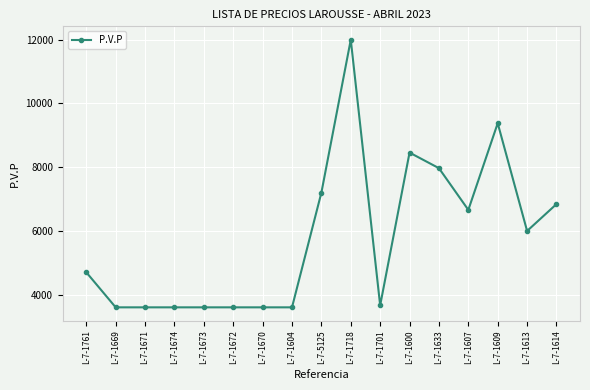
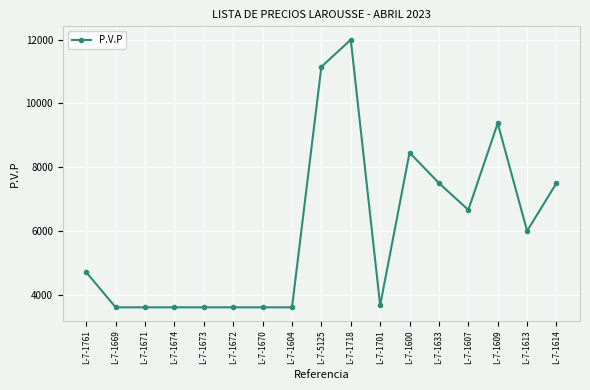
L-7-5125: 7200 -> 11200
L-7-1633: 8000 -> 7500
L-7-1614: 6800 -> 7500
